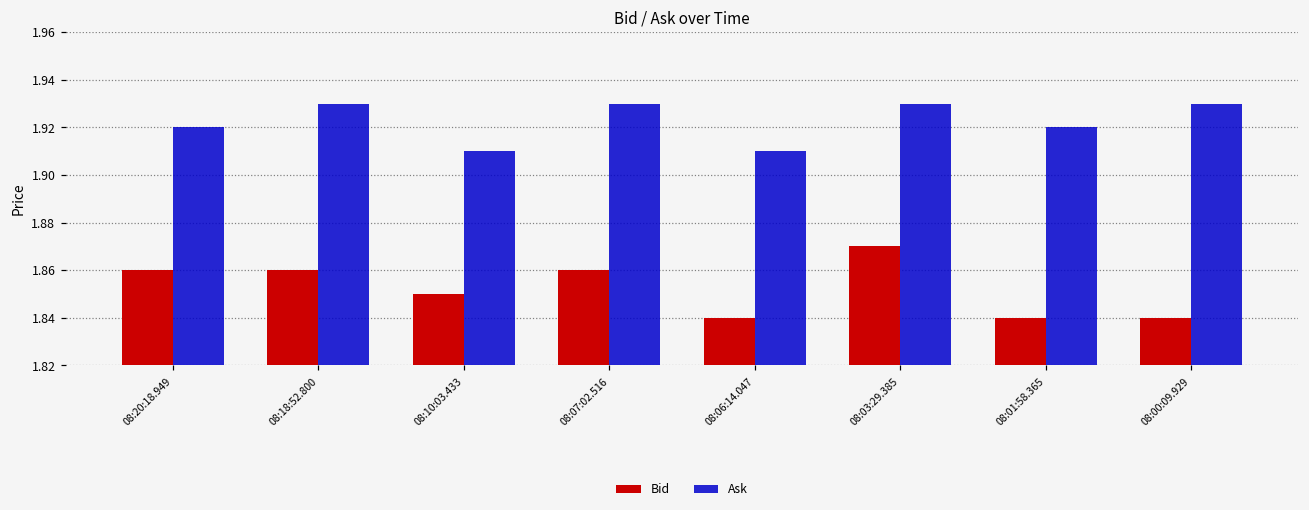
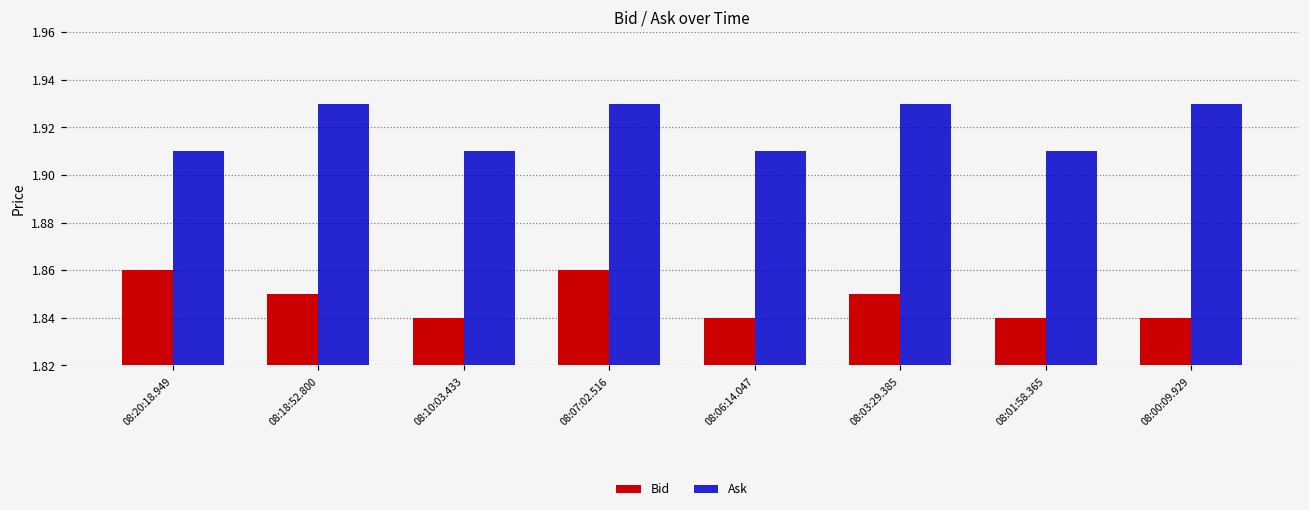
Ask, 08:20:18.949: 1.92 -> 1.91
Bid, 08:18:52.800: 1.86 -> 1.85
Bid, 08:10:03.433: 1.85 -> 1.84
Bid, 08:03:29.385: 1.87 -> 1.85
Ask, 08:01:58.365: 1.92 -> 1.91
